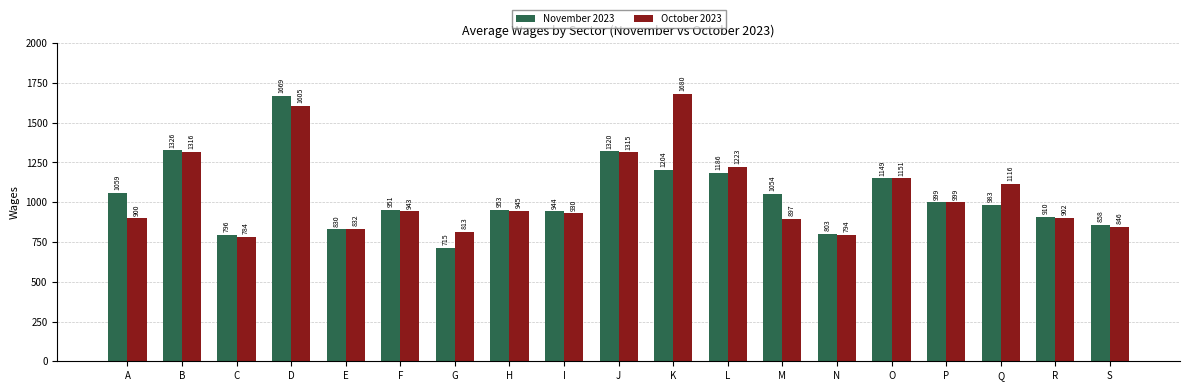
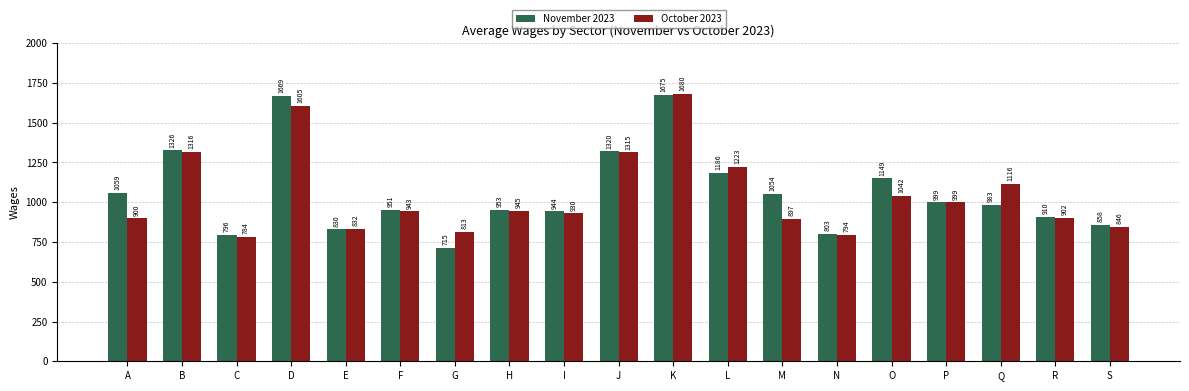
November 2023, K: 1204 -> 1675
October 2023, O: 1151 -> 1042
